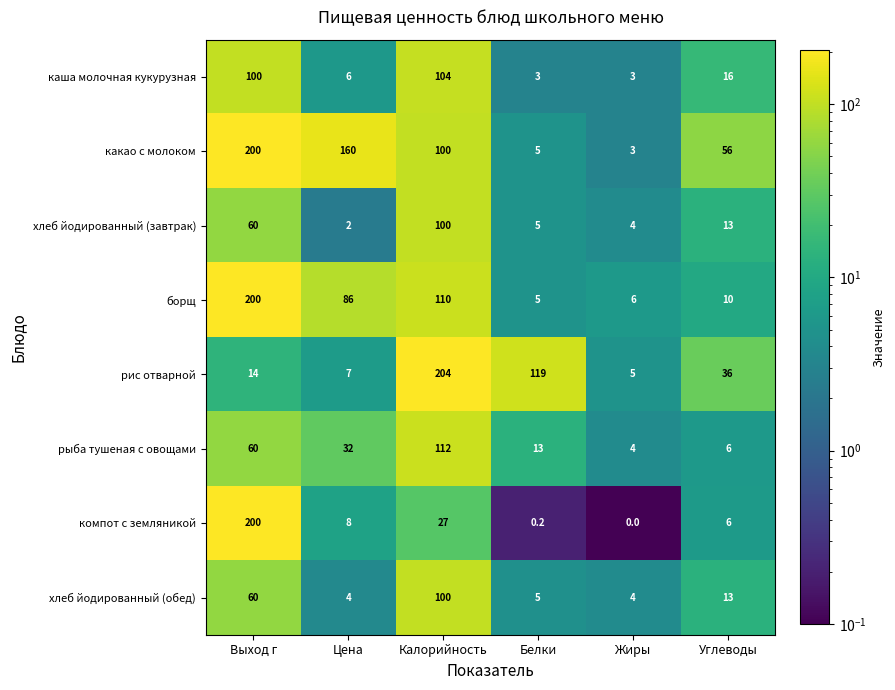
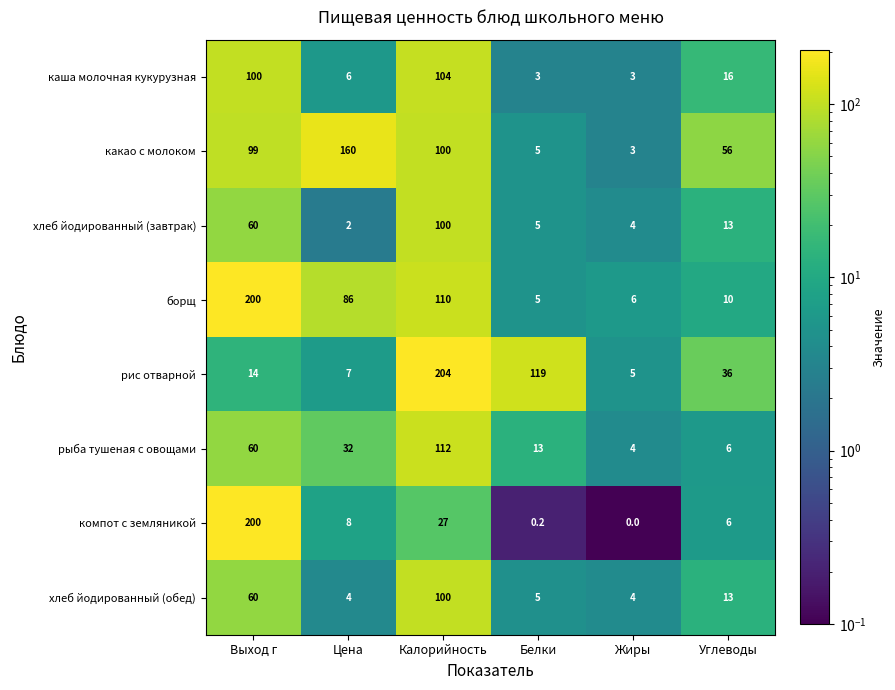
какао с молоком, Выход г: 200 -> 99
